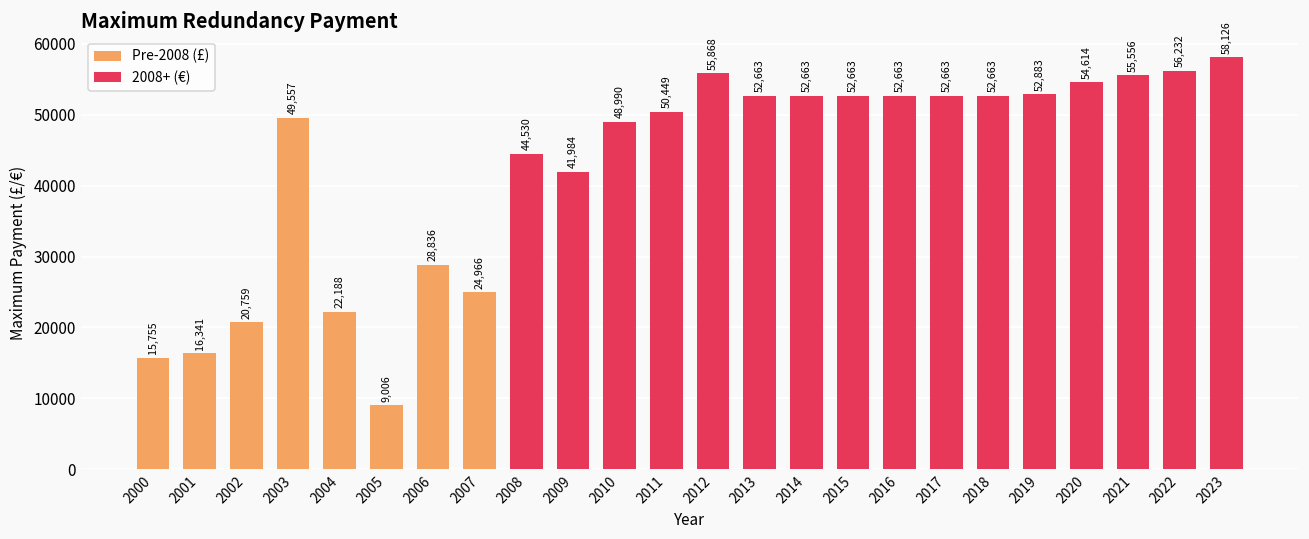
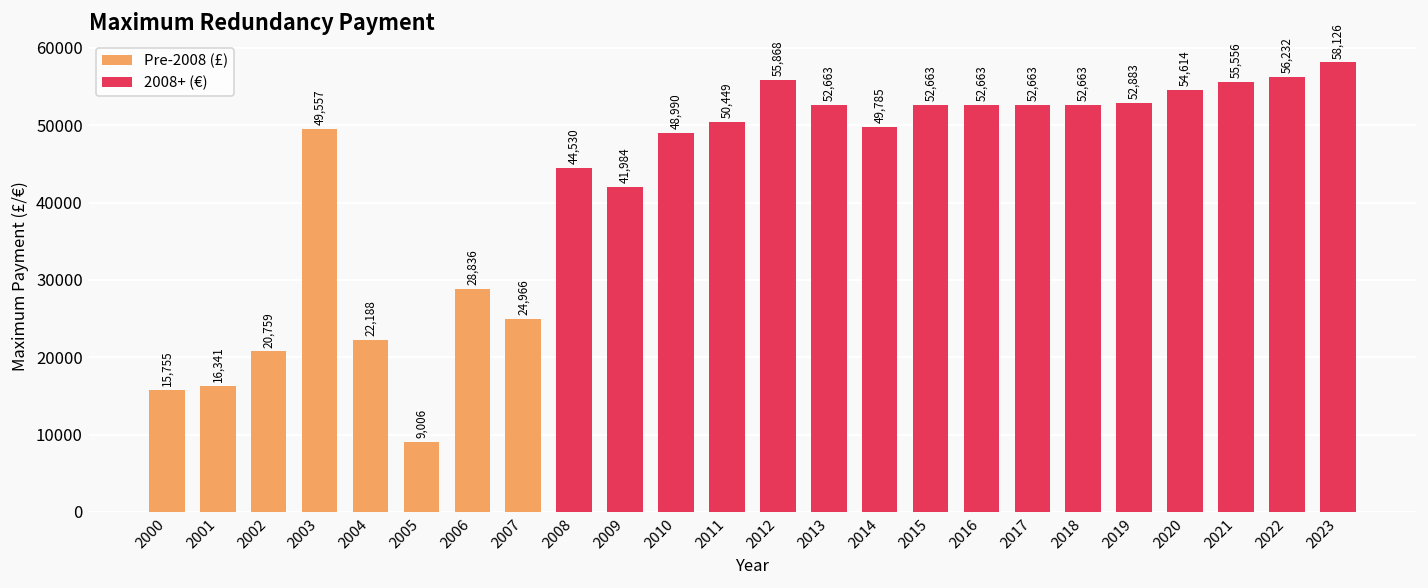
2014: 52,663 -> 49,785
